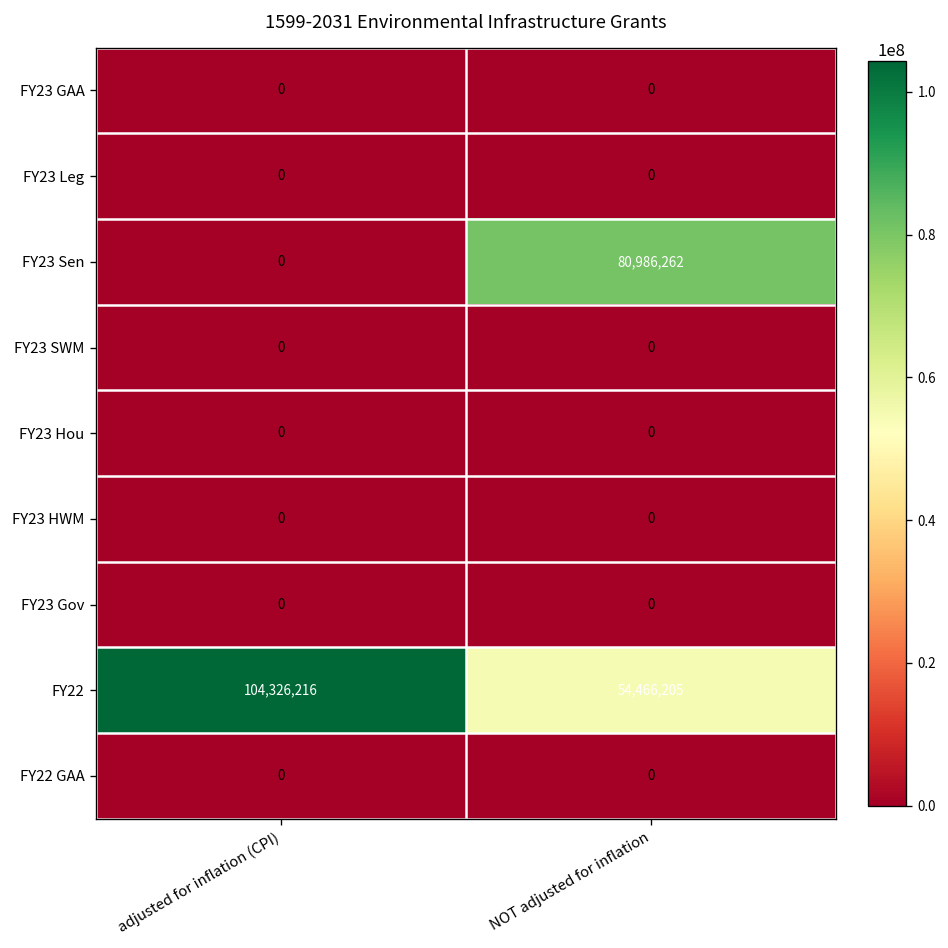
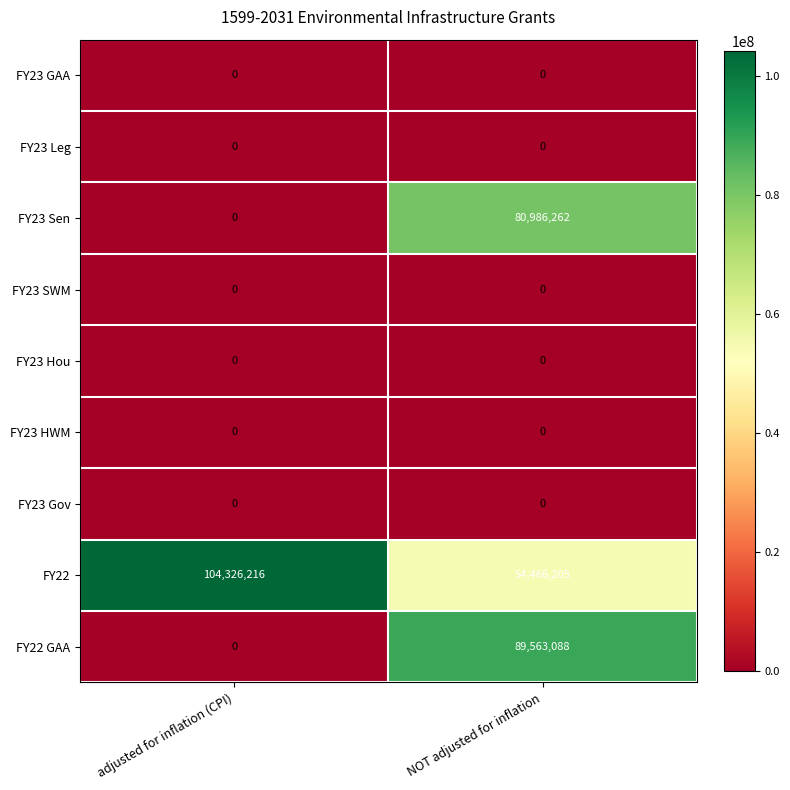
FY22 GAA, NOT adjusted for inflation: 0 -> 89,563,088
